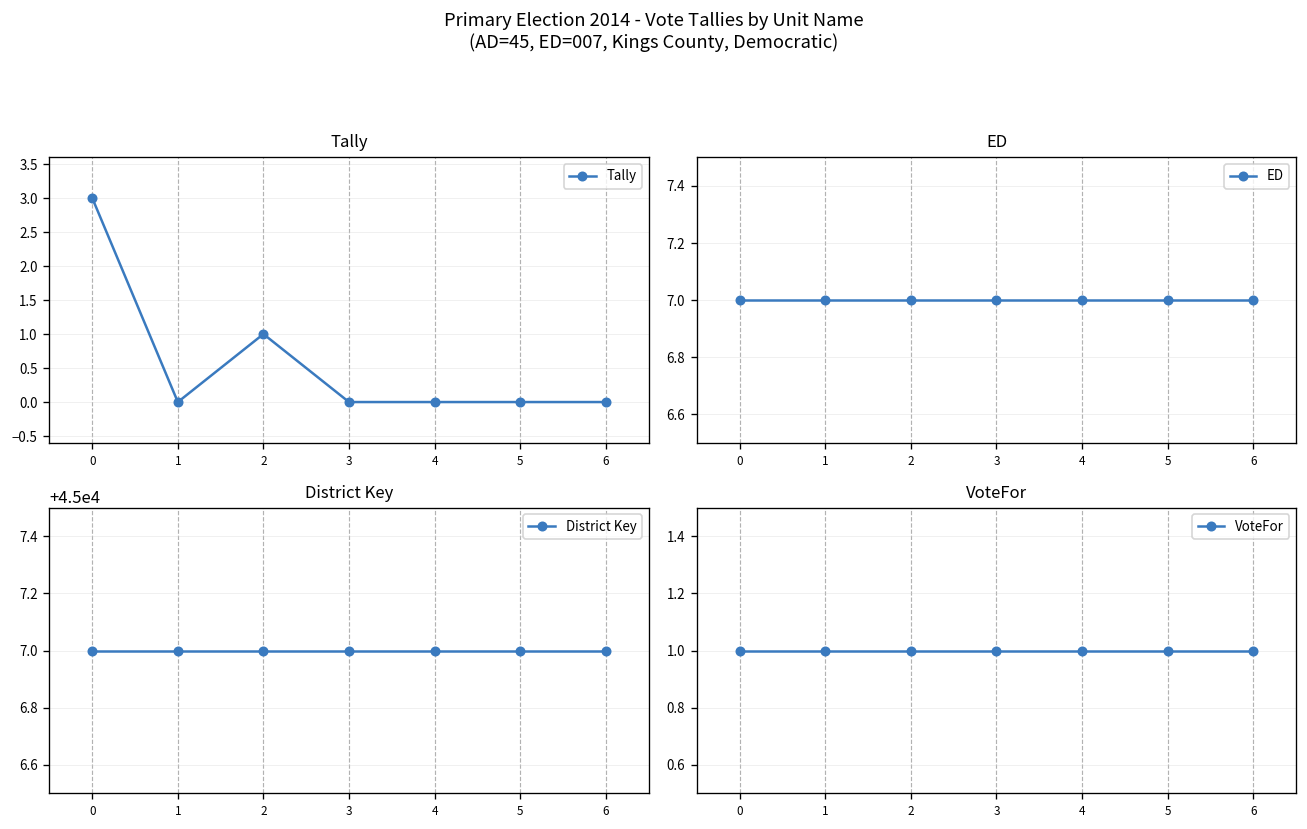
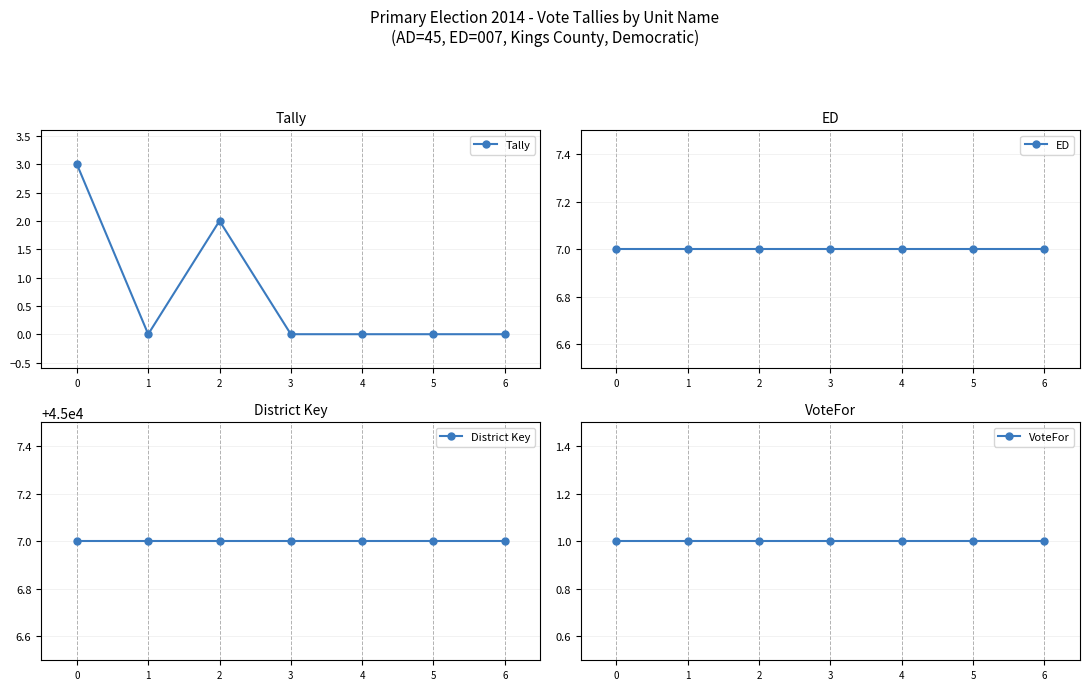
Tally, 2: 1 -> 2
